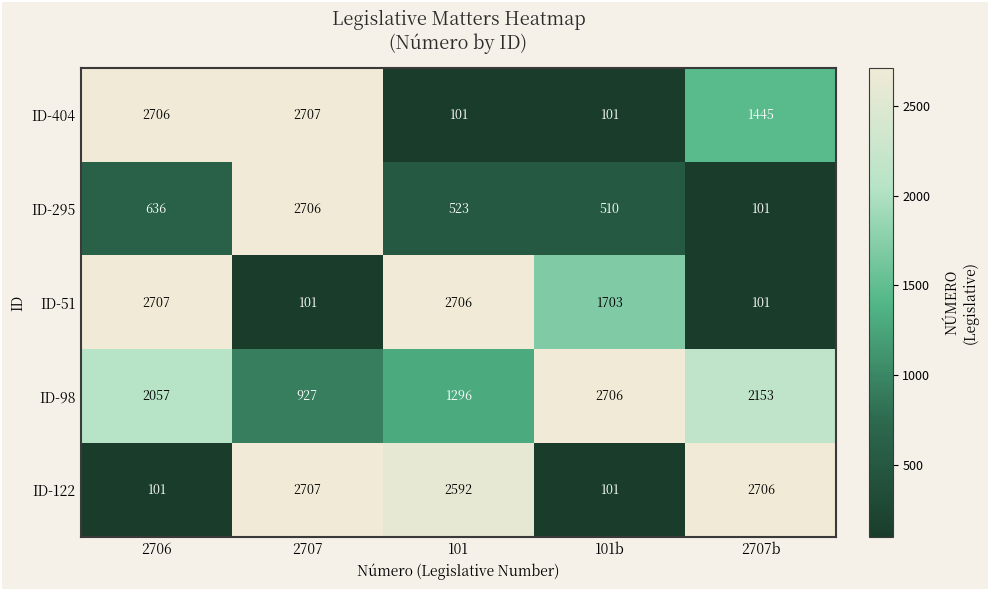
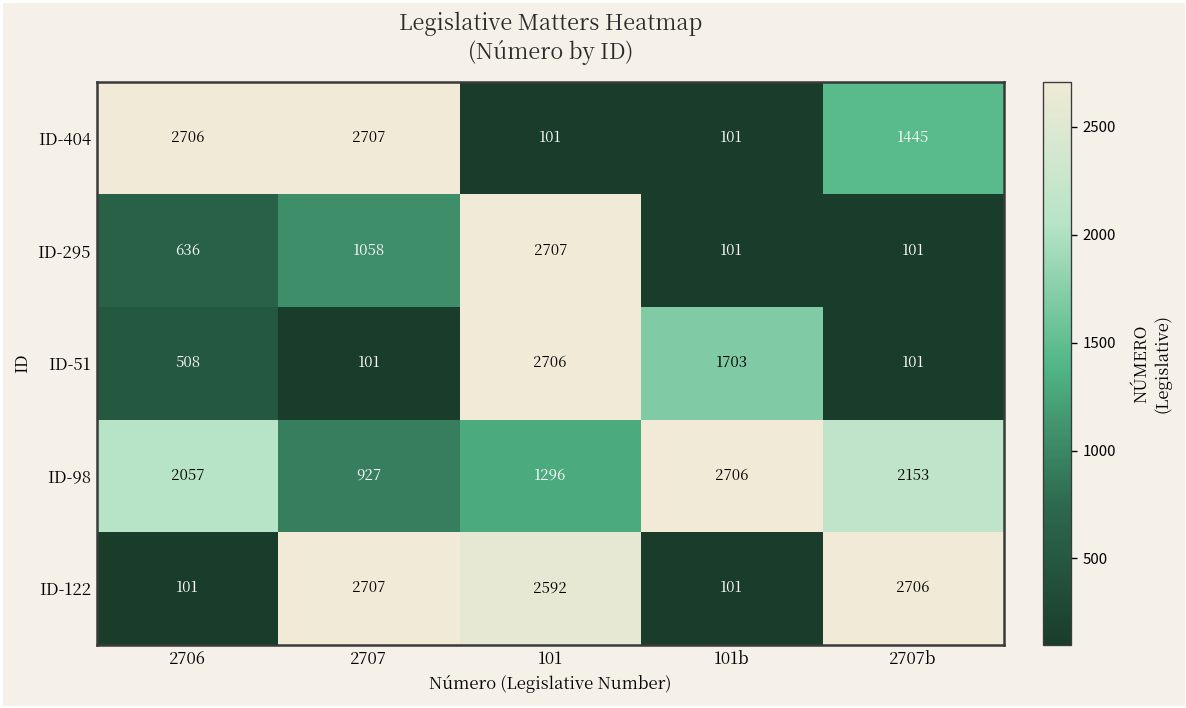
ID-295, 2707: 2706 -> 1058
ID-295, 101: 523 -> 2707
ID-295, 101b: 510 -> 101
ID-51, 2706: 2707 -> 508
